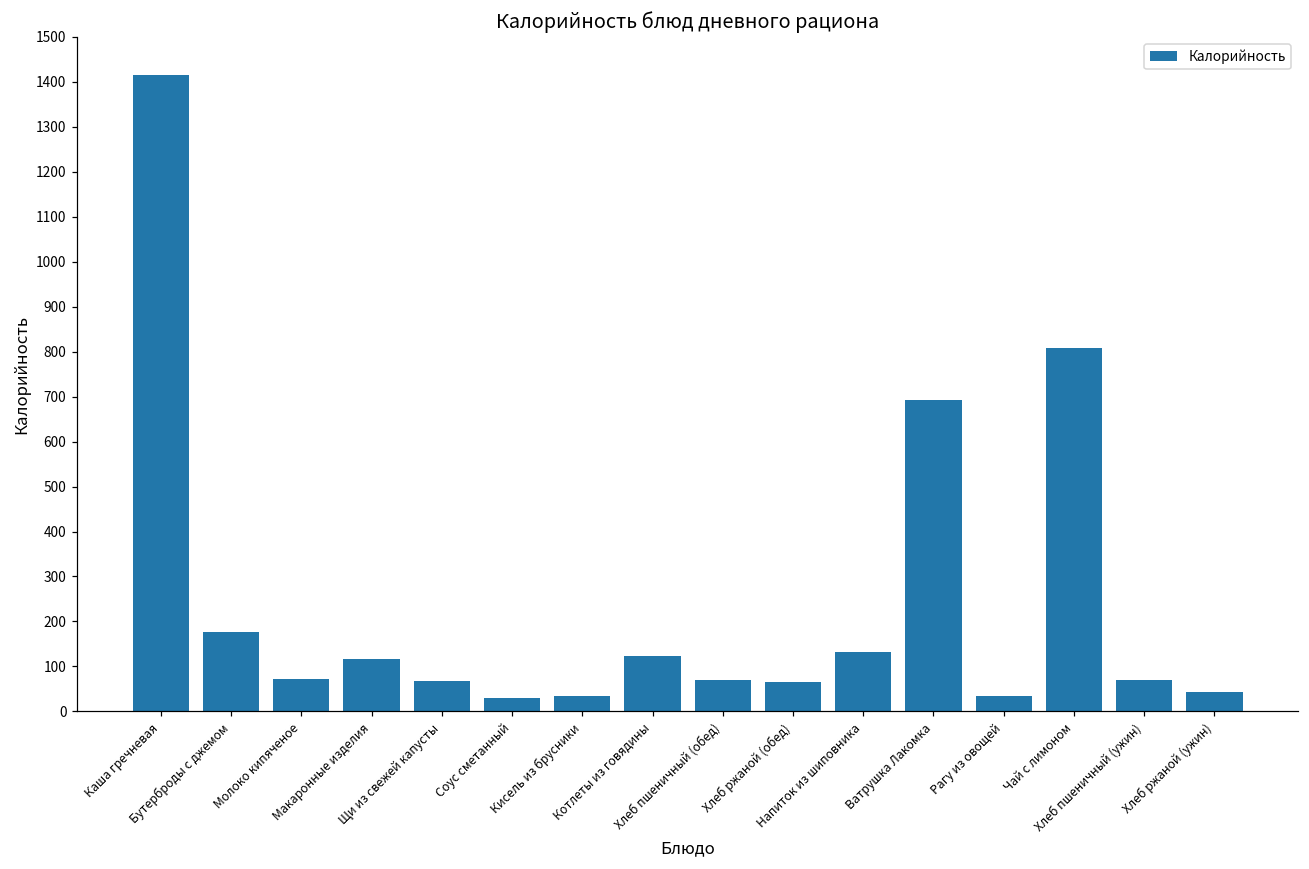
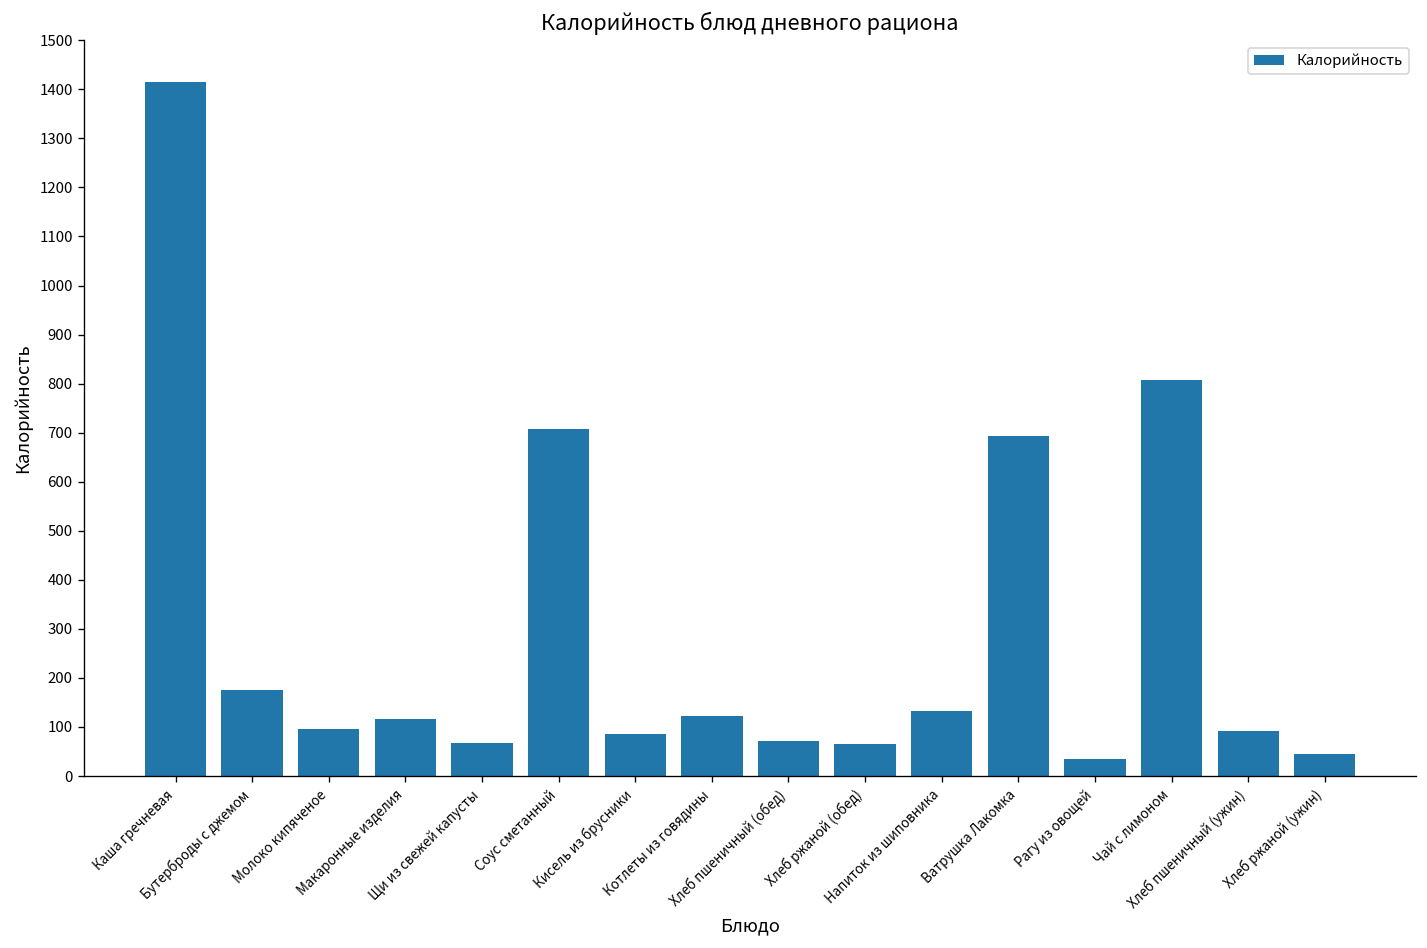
Молоко кипяченое: 70 -> 100
Соус сметанный: 30 -> 710
Кисель из брусники: 40 -> 90
Хлеб пшеничный (ужин): 70 -> 90
